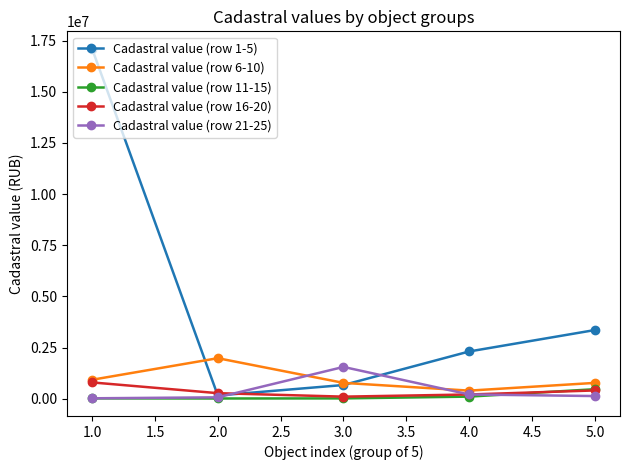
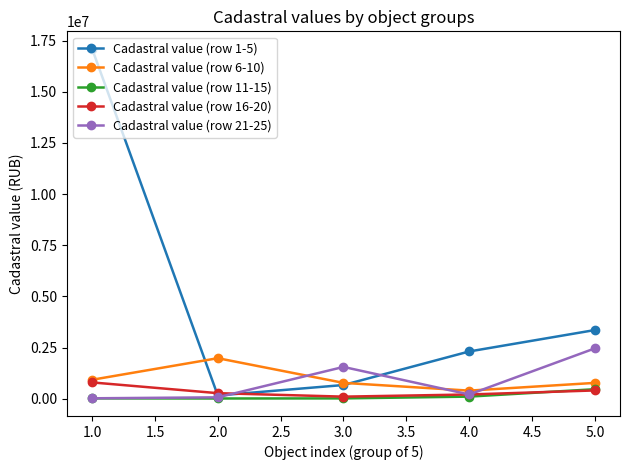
Cadastral value (row 21-25), 5.0: 100000 -> 2500000
